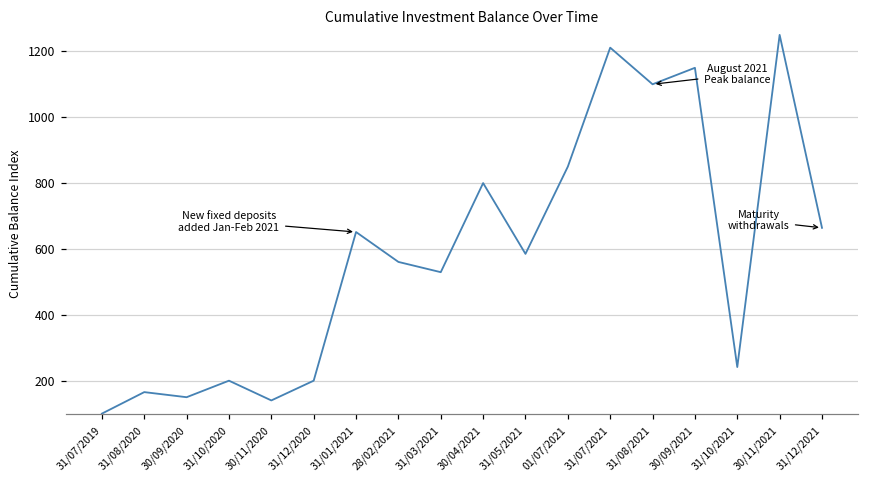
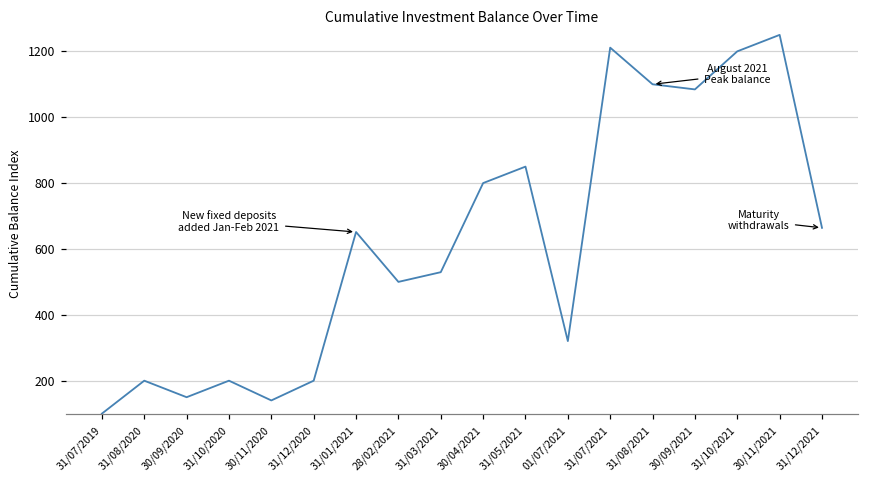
31/08/2020: 170 -> 200
28/02/2021: 560 -> 500
31/05/2021: 590 -> 850
01/07/2021: 850 -> 320
30/09/2021: 1150 -> 1080
31/10/2021: 240 -> 1200
